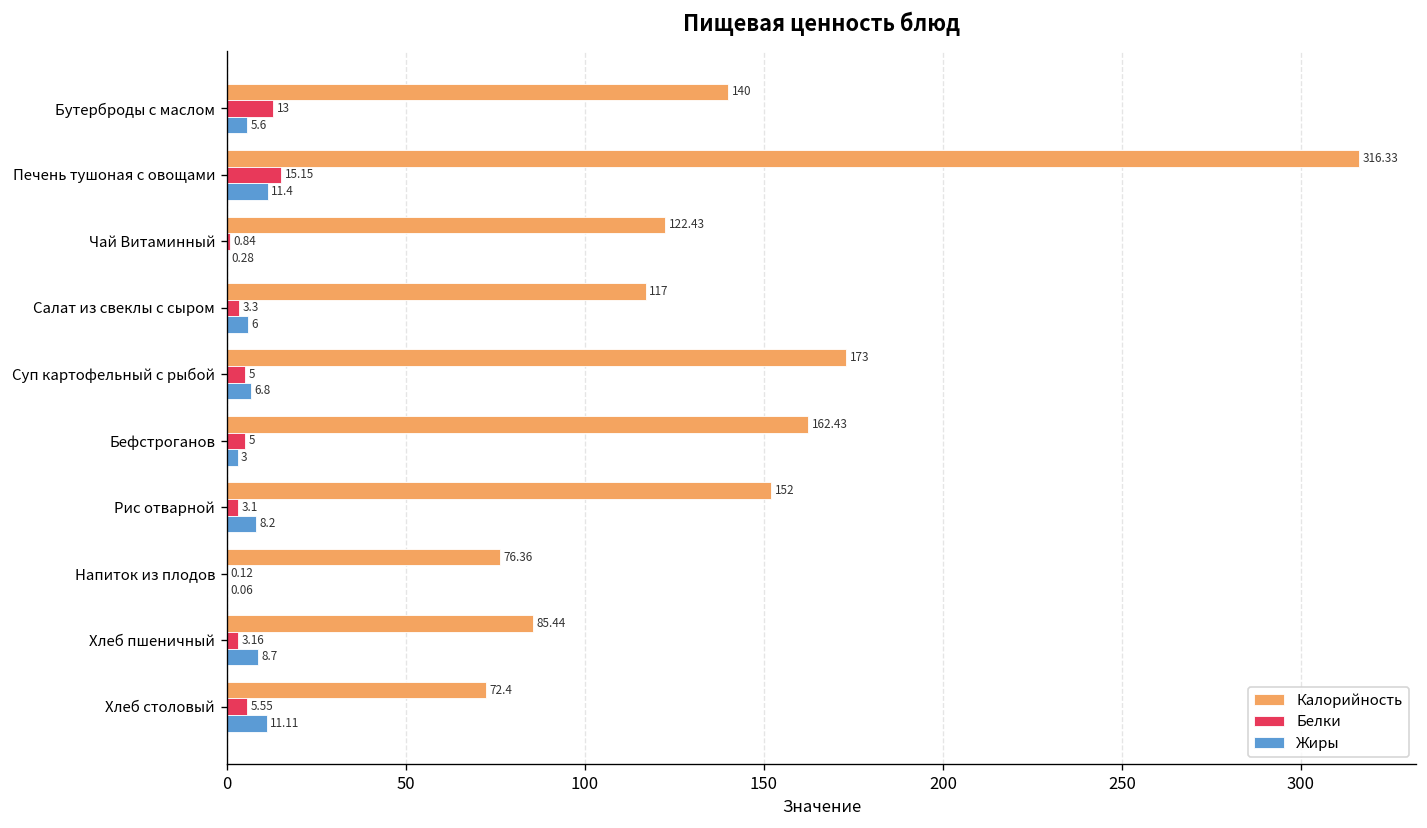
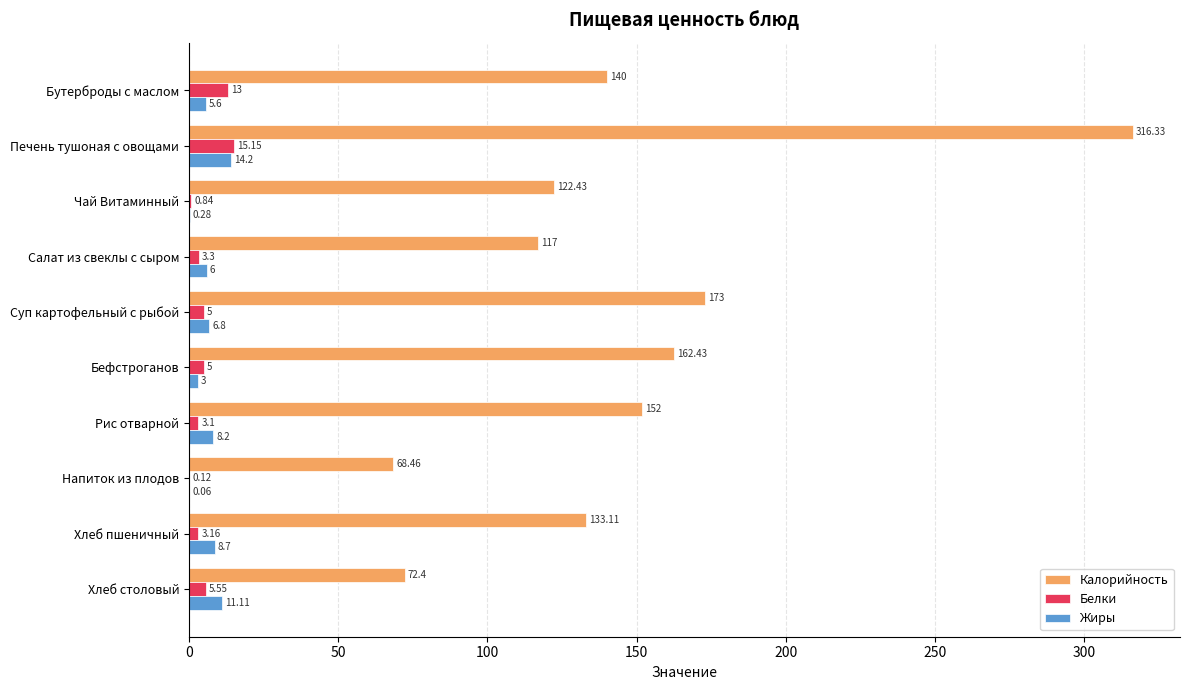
Жиры, Печень тушоная с овощами: 11.4 -> 14.2
Калорийность, Напиток из плодов: 76.36 -> 68.46
Калорийность, Хлеб пшеничный: 85.44 -> 133.11
